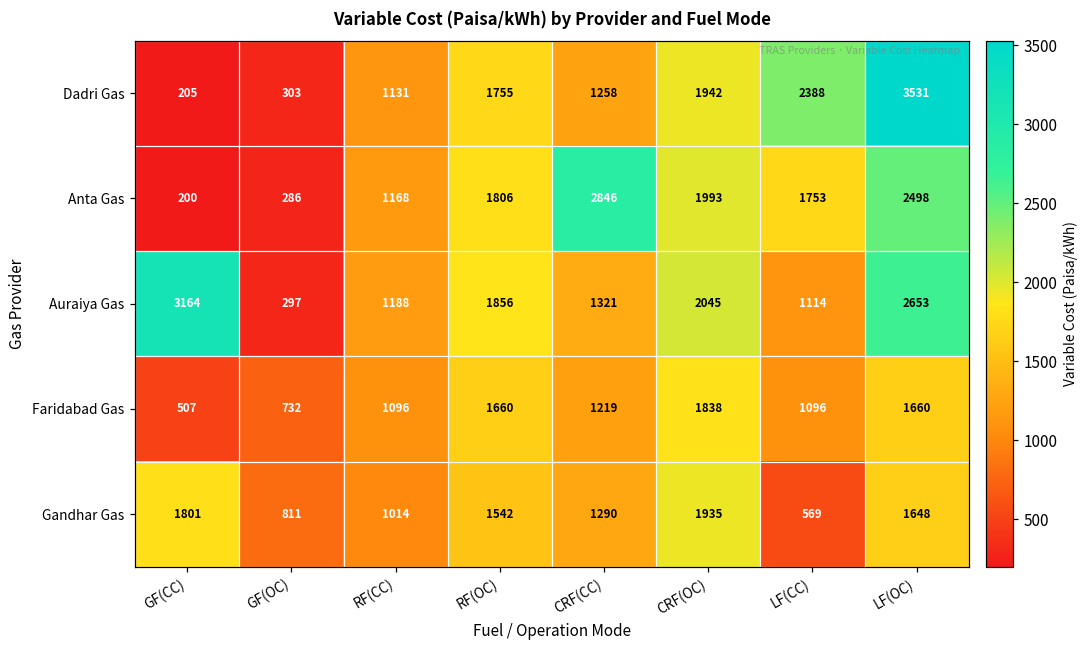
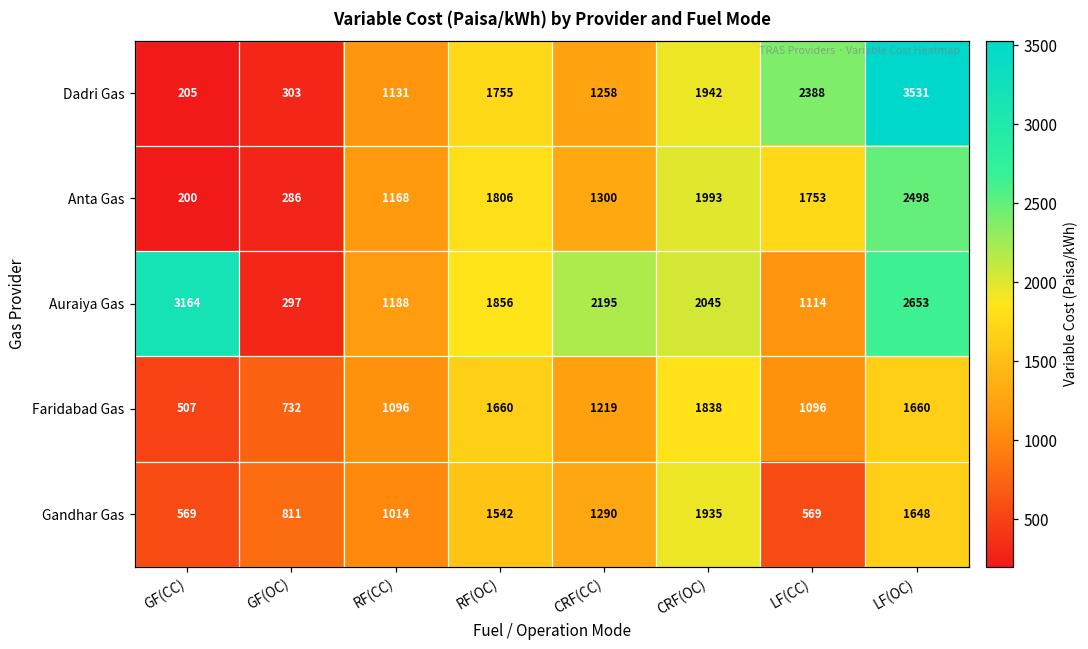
Anta Gas, CRF(CC): 2846 -> 1300
Auraiya Gas, CRF(CC): 1321 -> 2195
Gandhar Gas, GF(CC): 1801 -> 569
